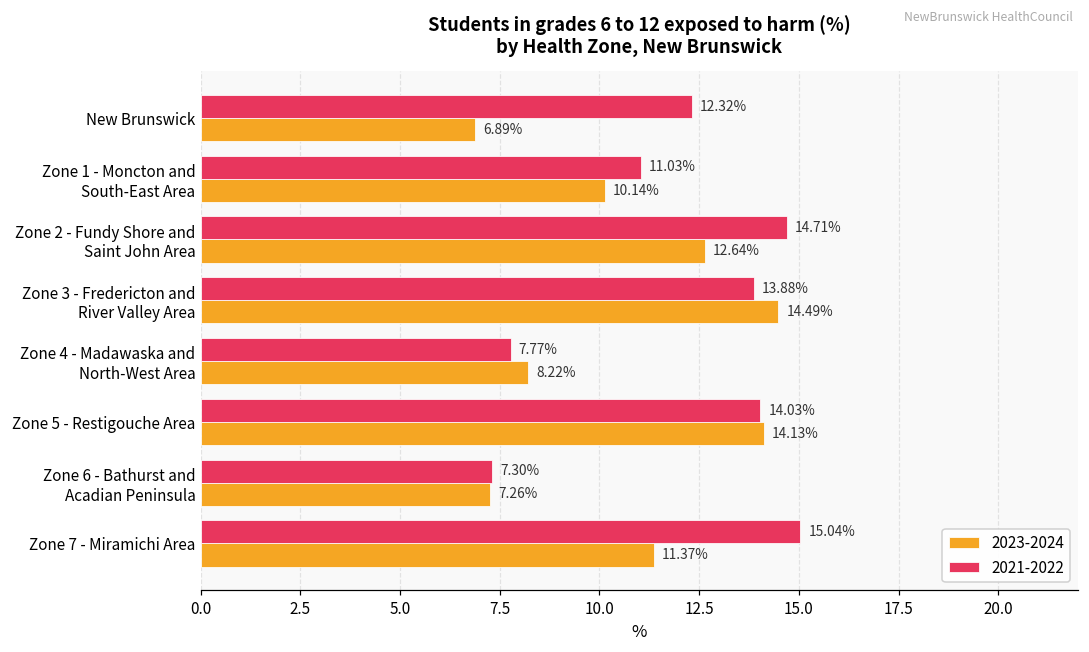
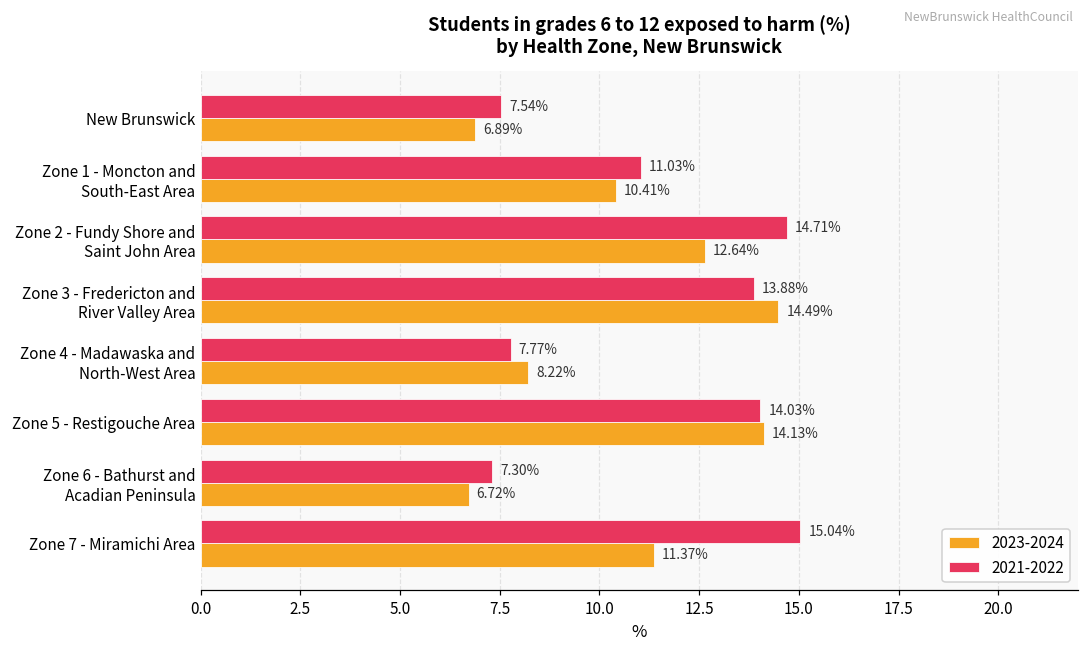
2021-2022, New Brunswick: 12.32% -> 7.54%
2023-2024, Zone 1 - Moncton and South-East Area: 10.14% -> 10.41%
2023-2024, Zone 6 - Bathurst and Acadian Peninsula: 7.26% -> 6.72%
